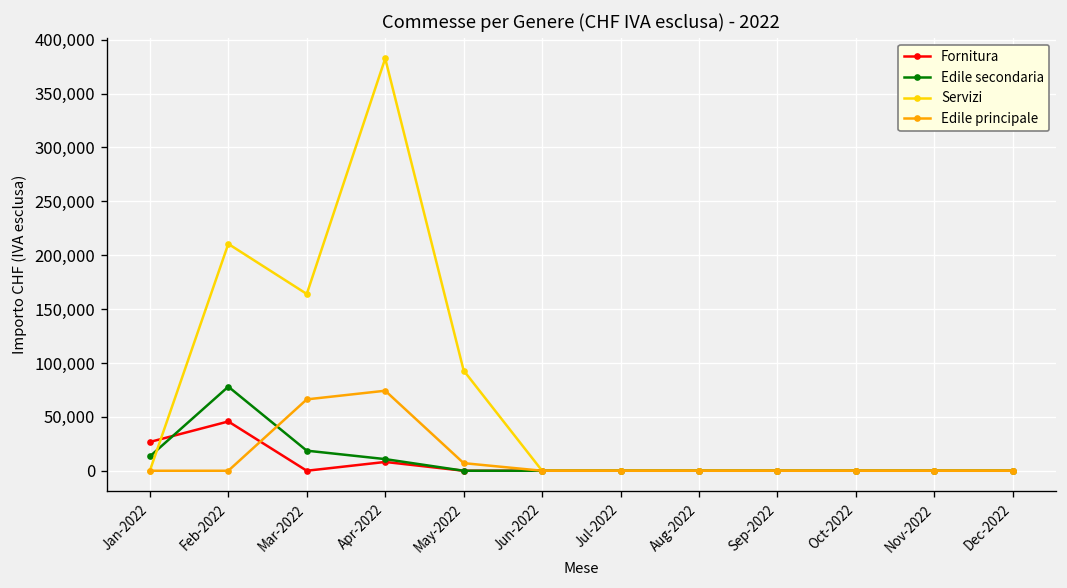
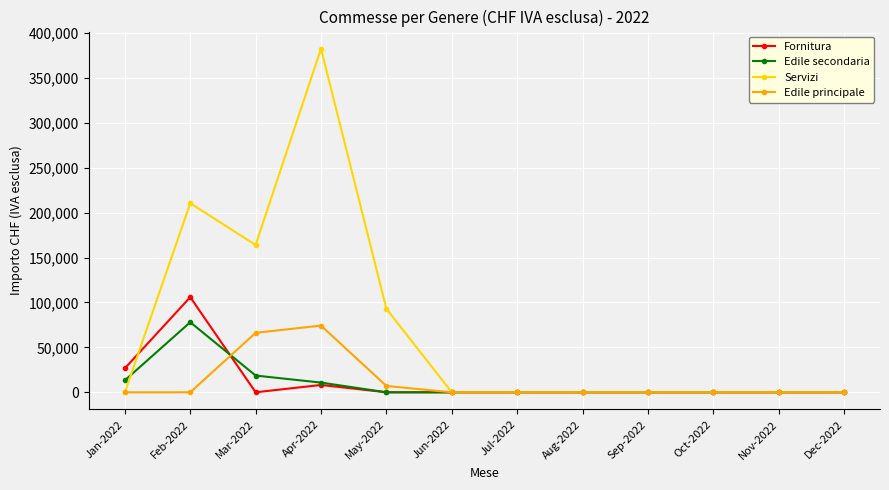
Fornitura, Feb-2022: 50,000 -> 110,000
